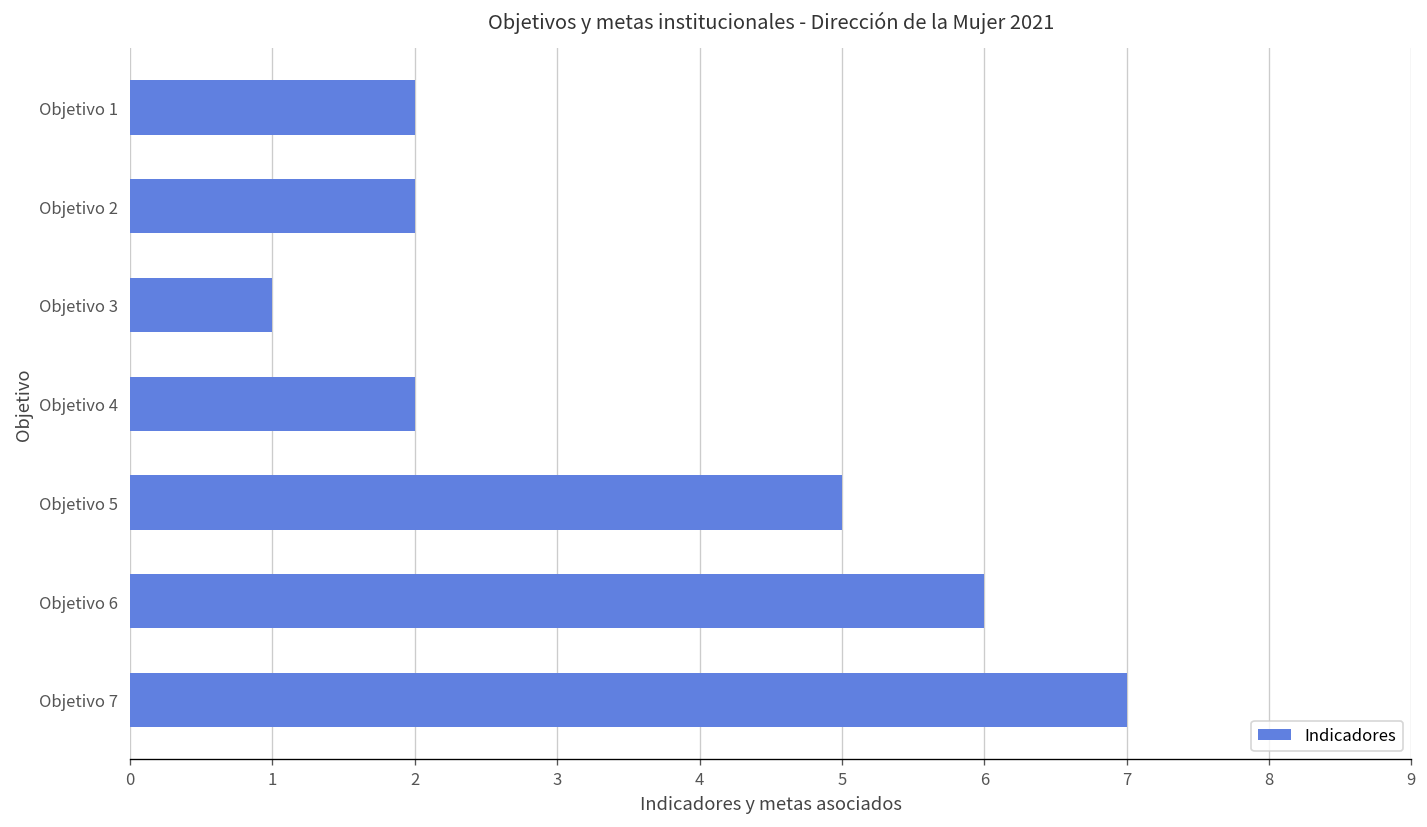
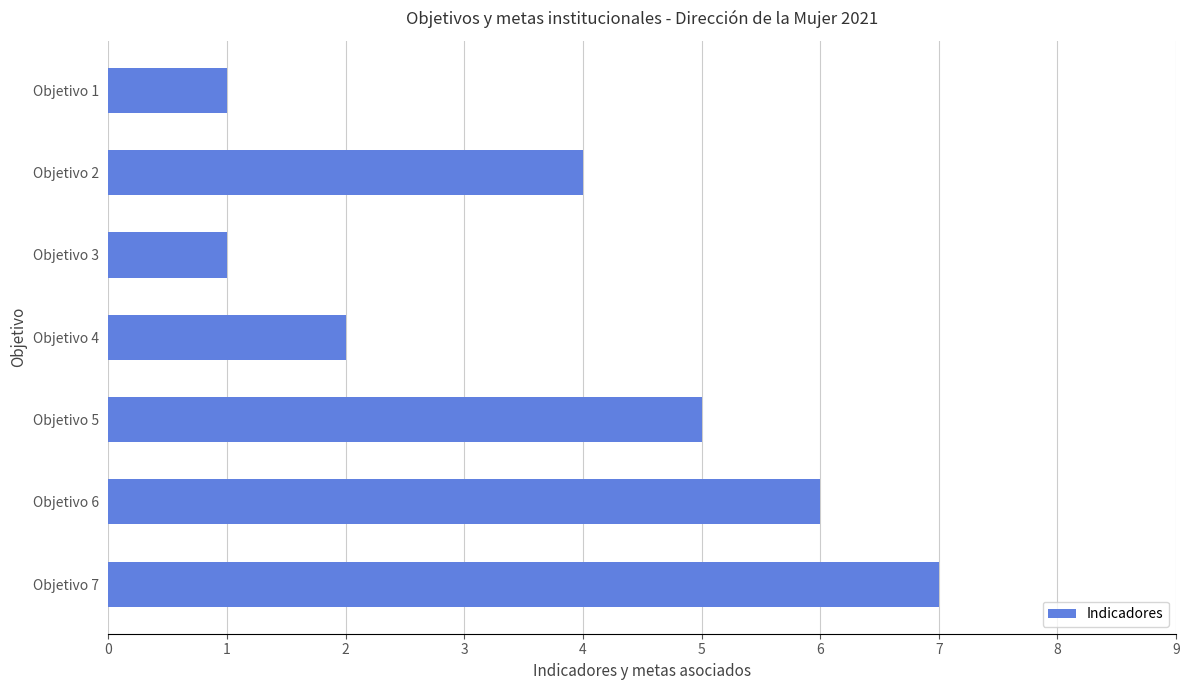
Objetivo 1: 2 -> 1
Objetivo 2: 2 -> 4
